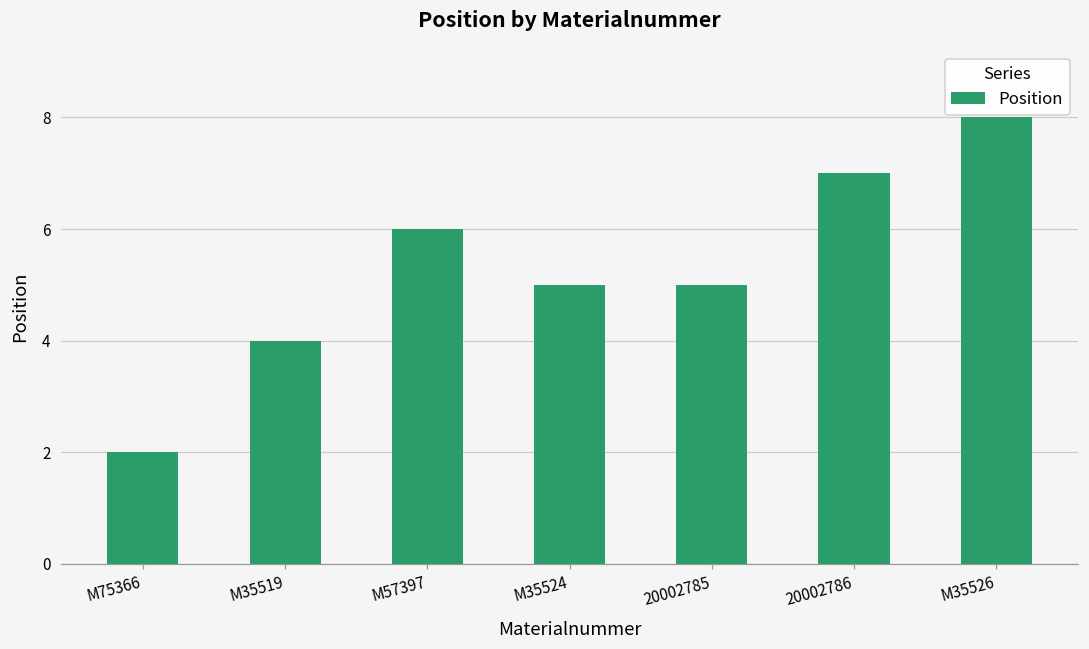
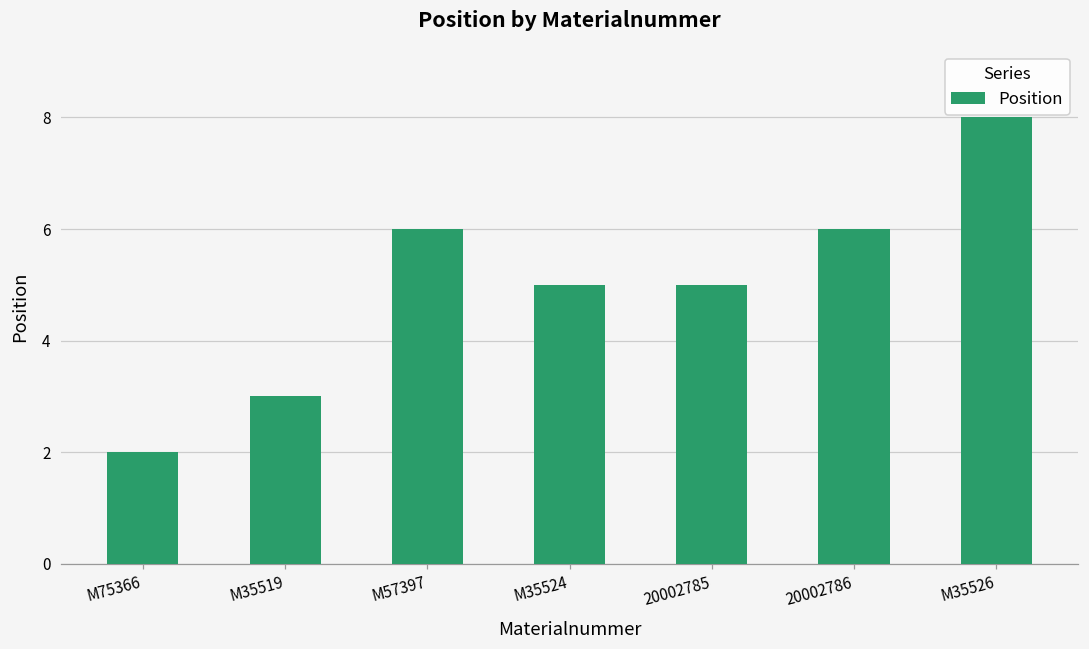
M35519: 4 -> 3
20002786: 7 -> 6
